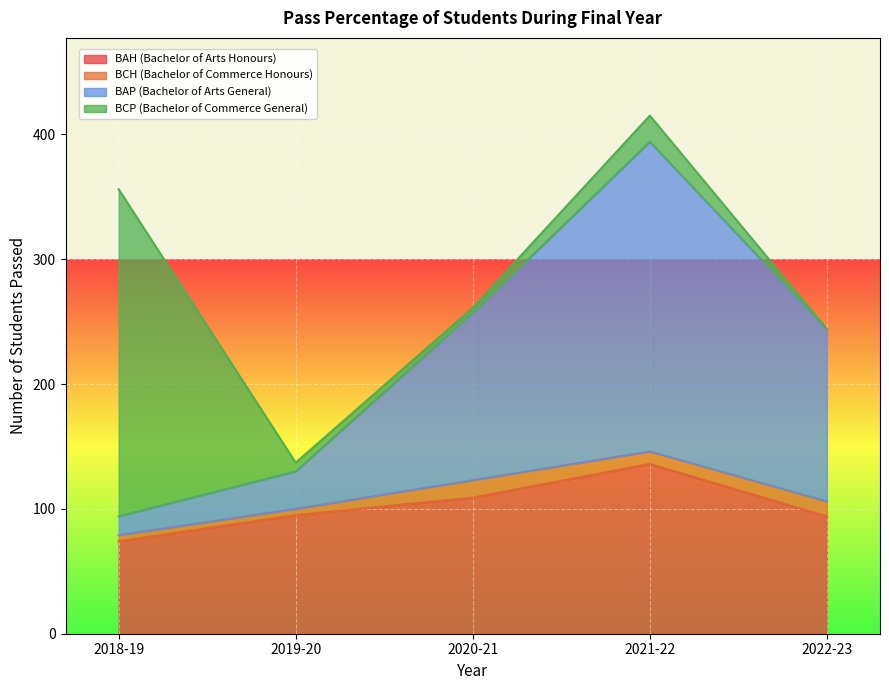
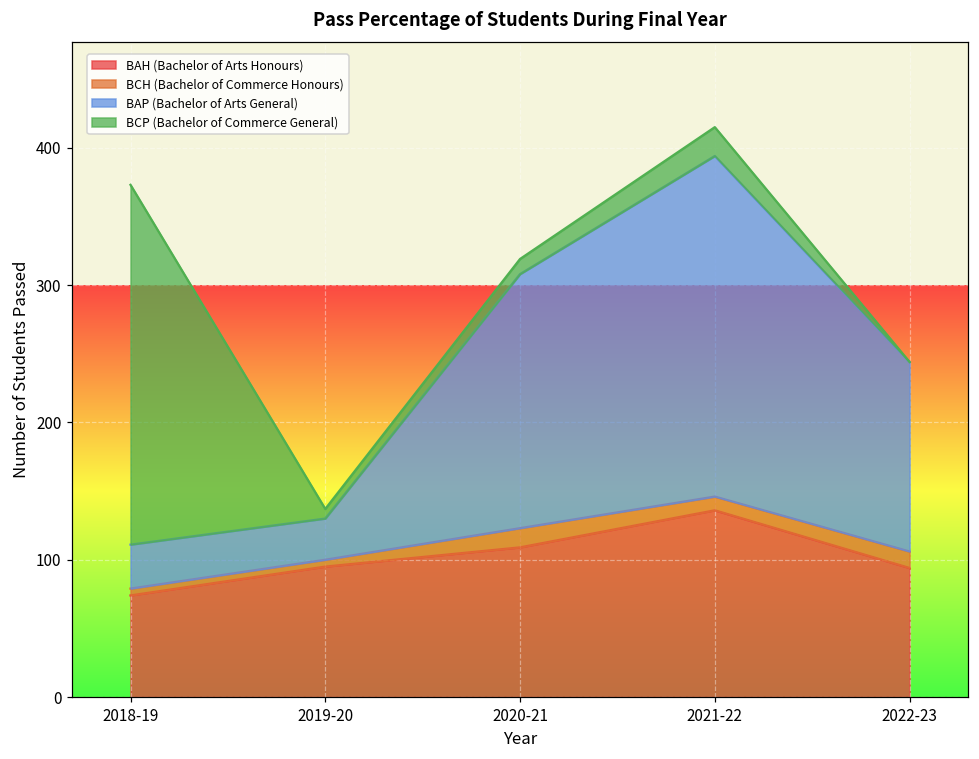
BAP (Bachelor of Arts General), 2018-19: 15 -> 32
BAP (Bachelor of Arts General), 2020-21: 134 -> 185
BCP (Bachelor of Commerce General), 2020-21: 4 -> 11
